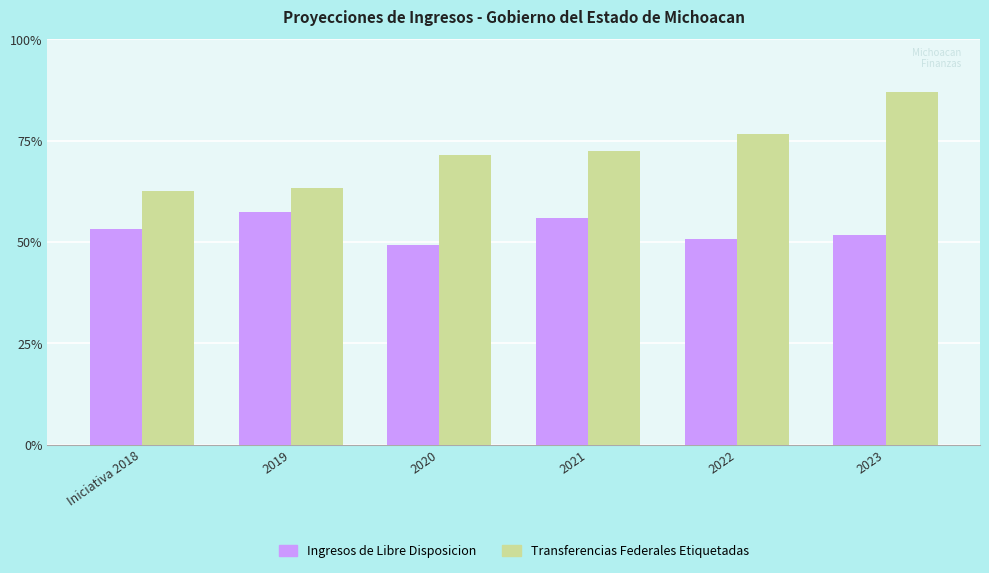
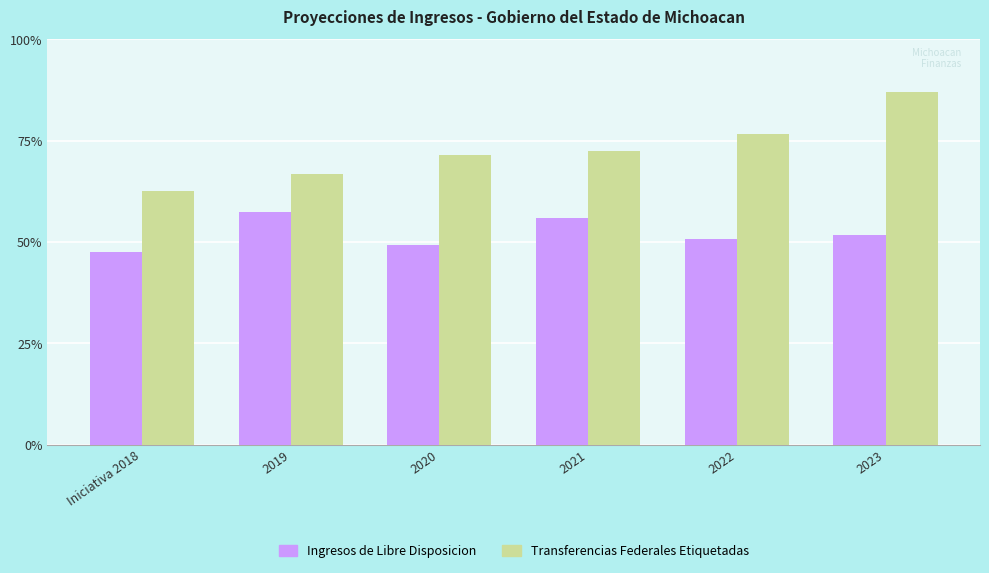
Ingresos de Libre Disposicion, Iniciativa 2018: 53% -> 48%
Transferencias Federales Etiquetadas, 2019: 63% -> 67%
